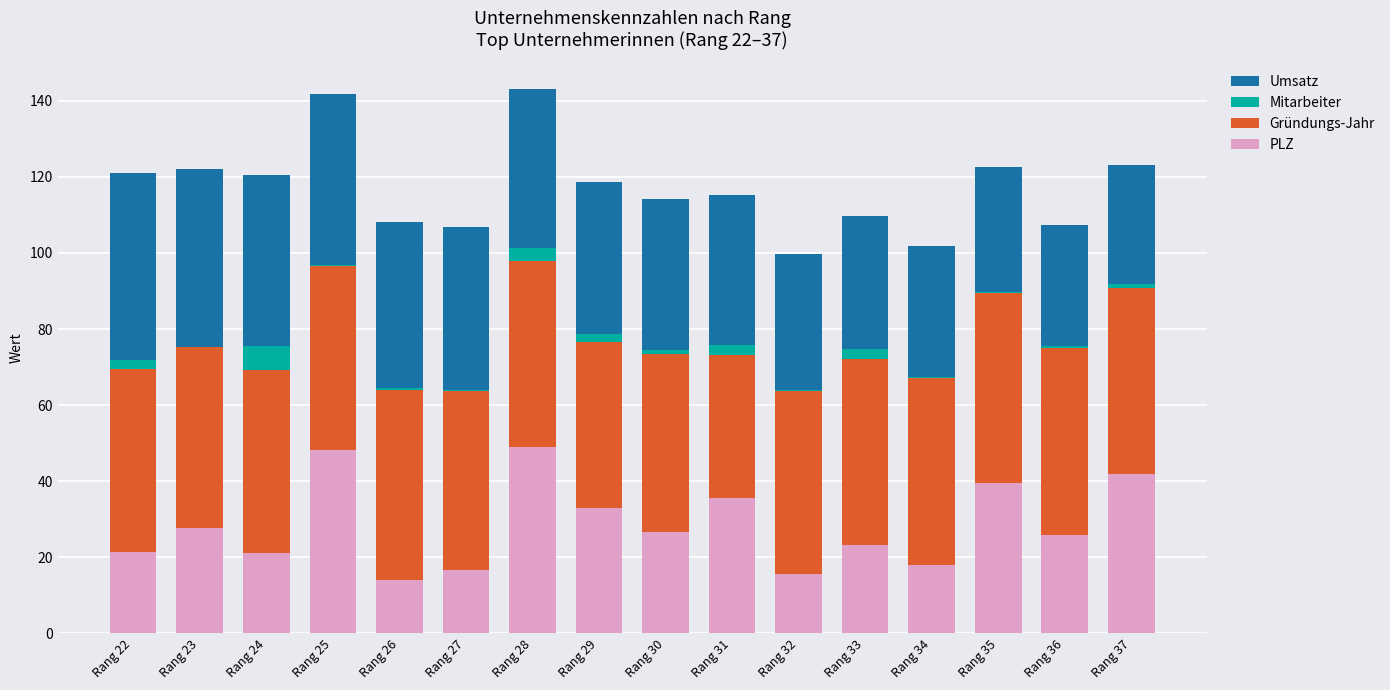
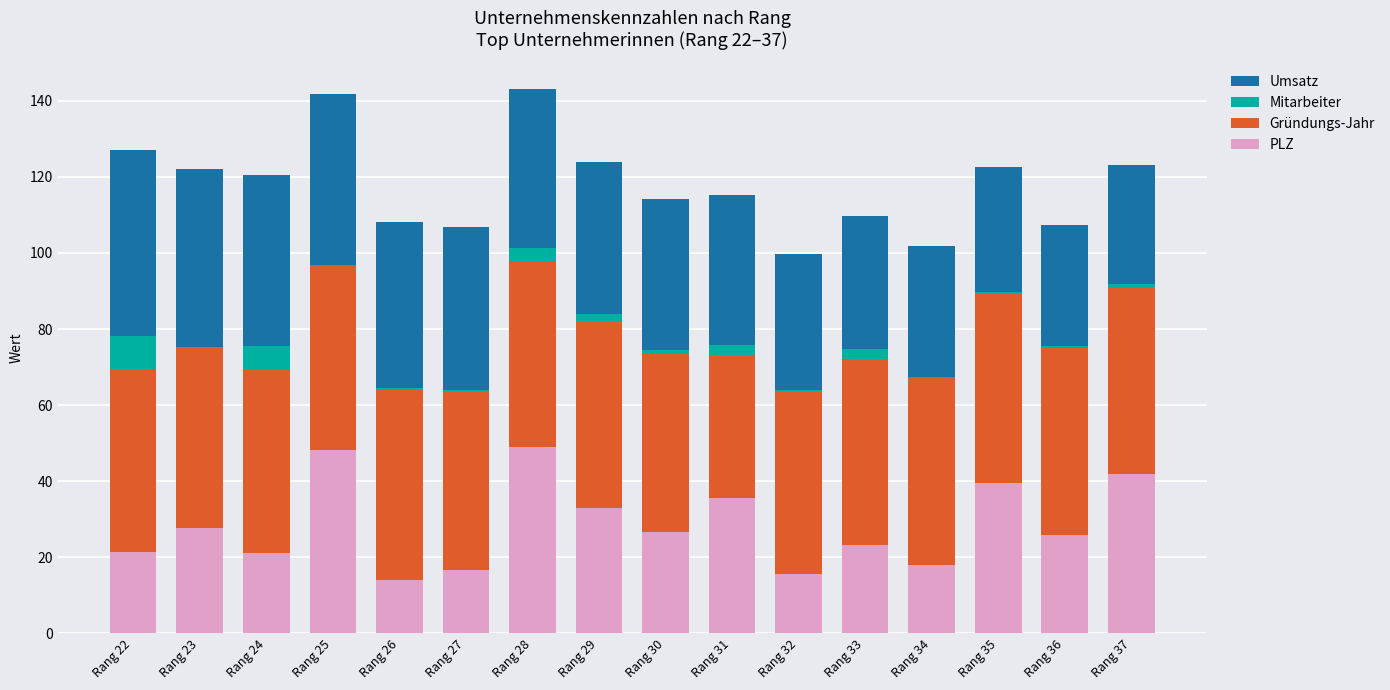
Mitarbeiter, Rang 22: 3 -> 9
Gründungs-Jahr, Rang 29: 44 -> 49
